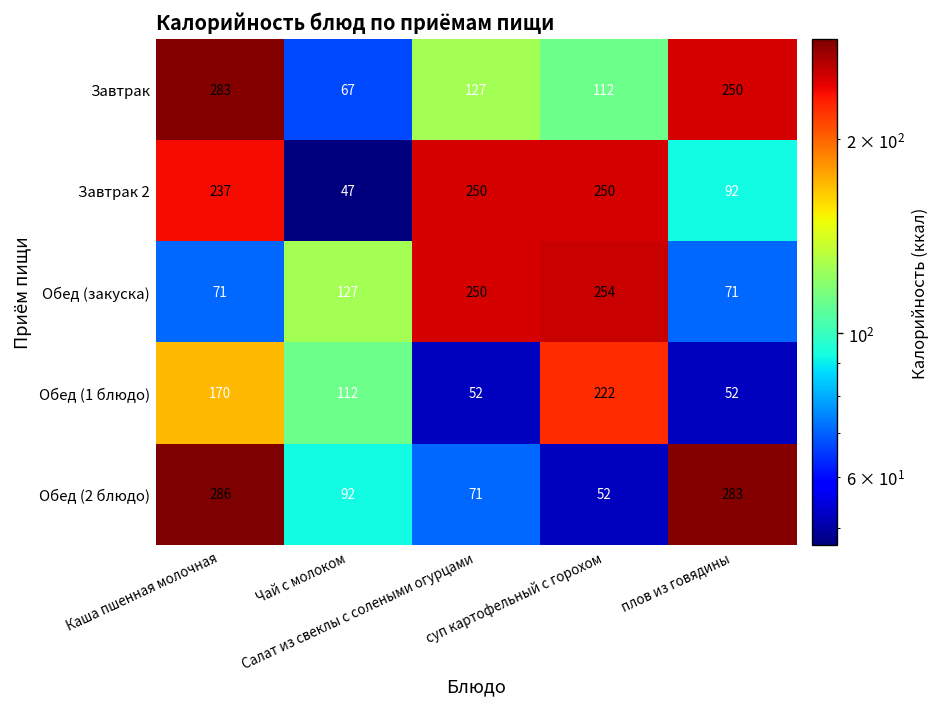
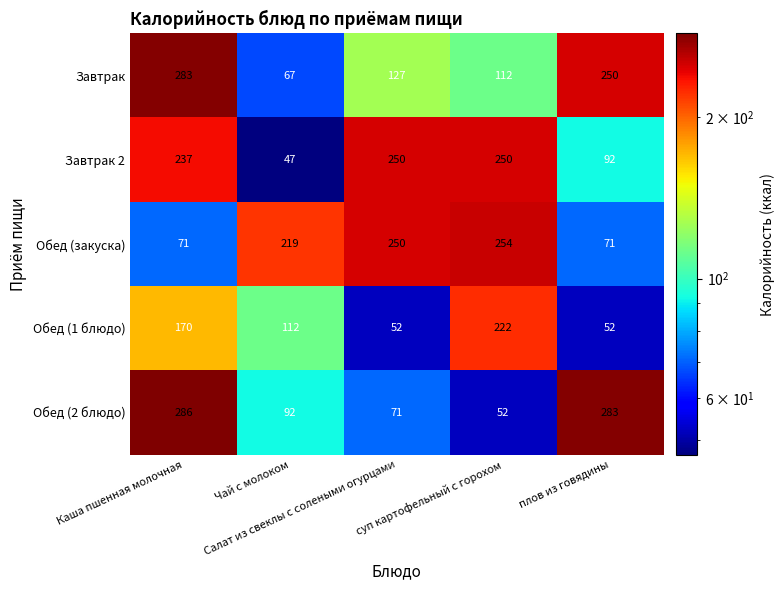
Обед (закуска), Чай с молоком: 127 -> 219
